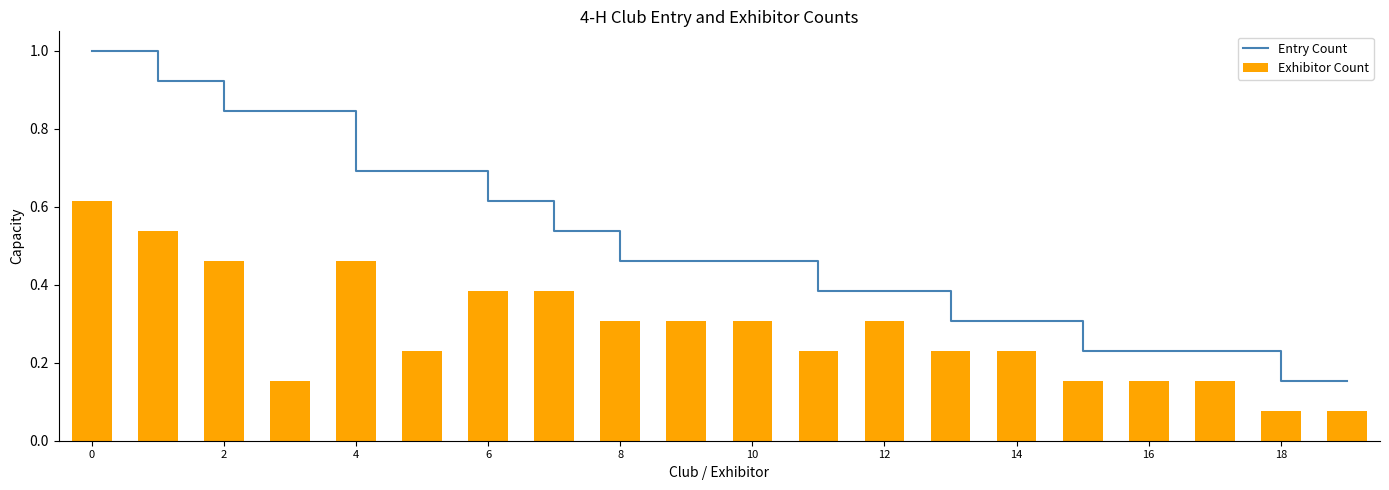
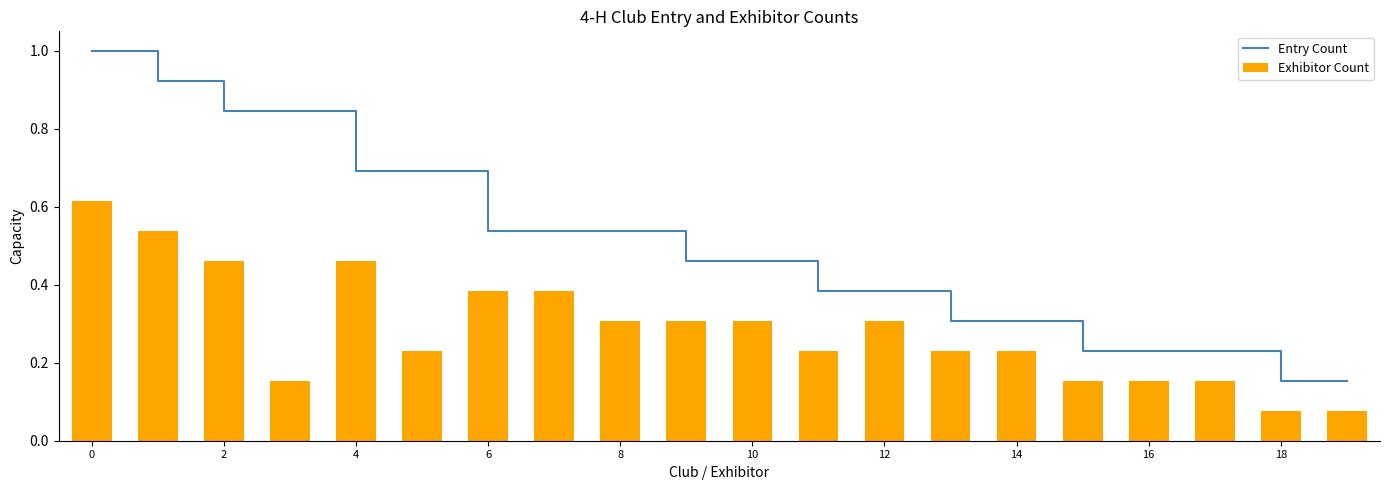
Entry Count, 6: 0.62 -> 0.54
Entry Count, 8: 0.46 -> 0.54
